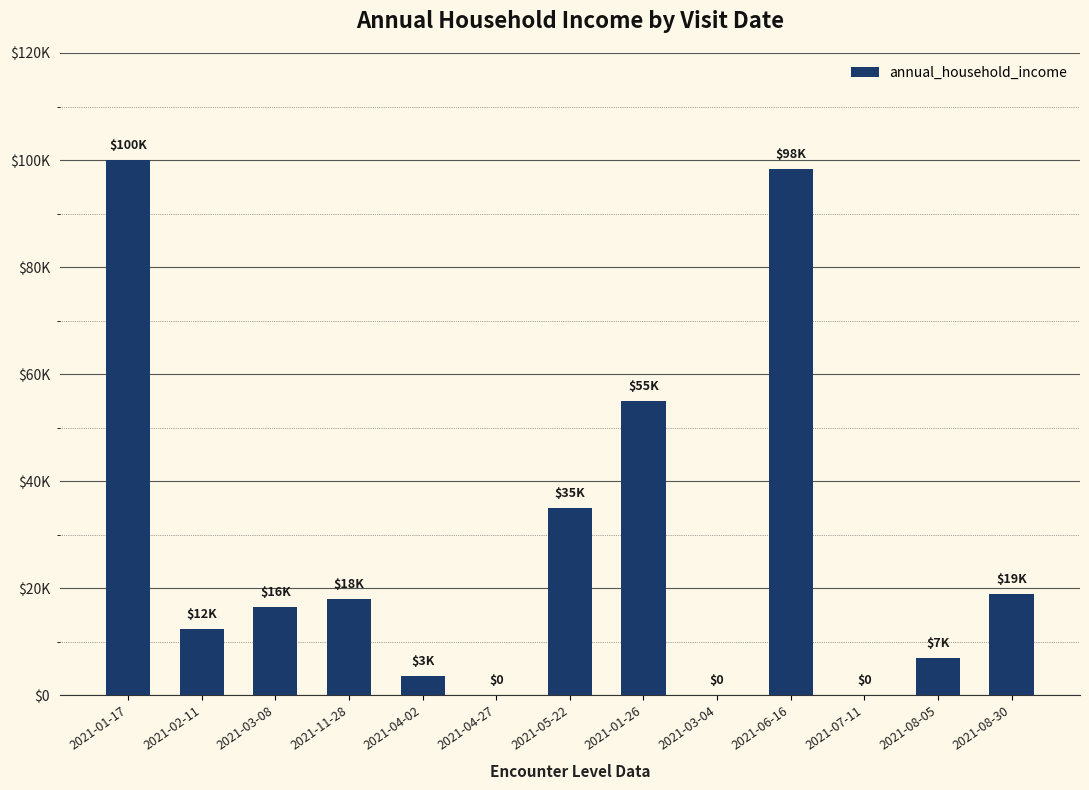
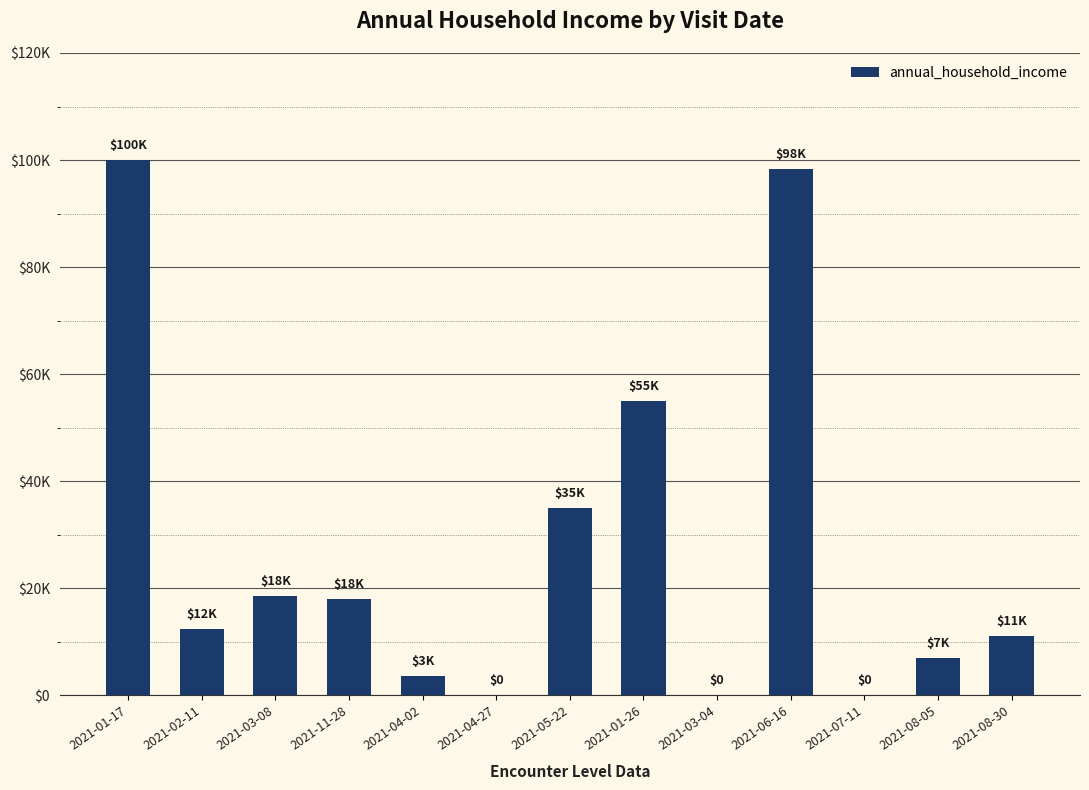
2021-03-08: $16K -> $18K
2021-08-30: $19K -> $11K
